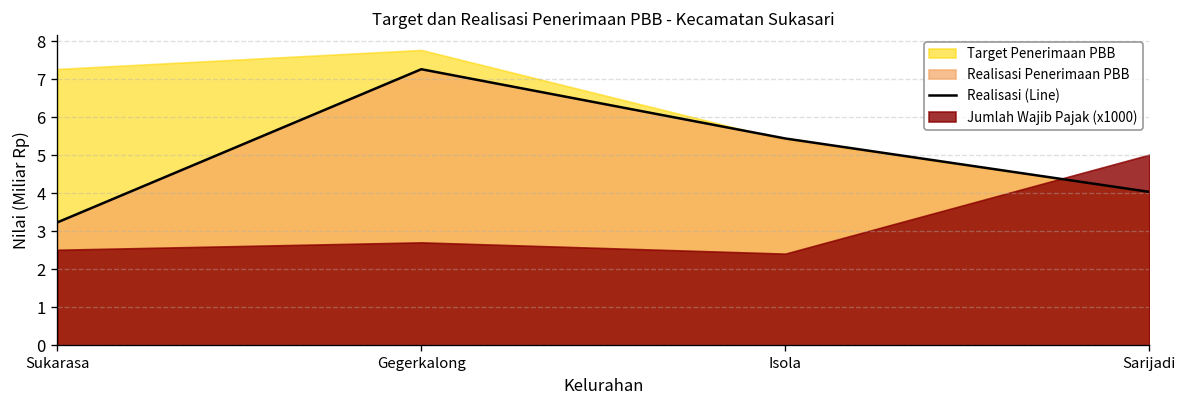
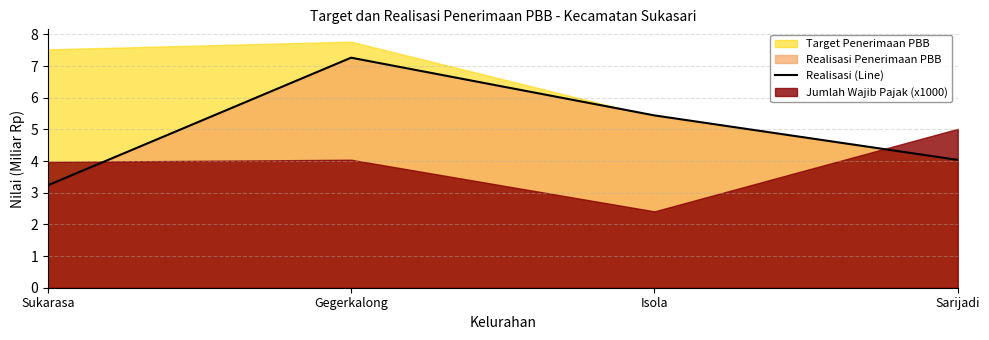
Target Penerimaan PBB, Sukarasa: 7.3 -> 7.5
Jumlah Wajib Pajak (x1000), Sukarasa: 2.5 -> 4.0
Jumlah Wajib Pajak (x1000), Gegerkalong: 2.7 -> 4.0
